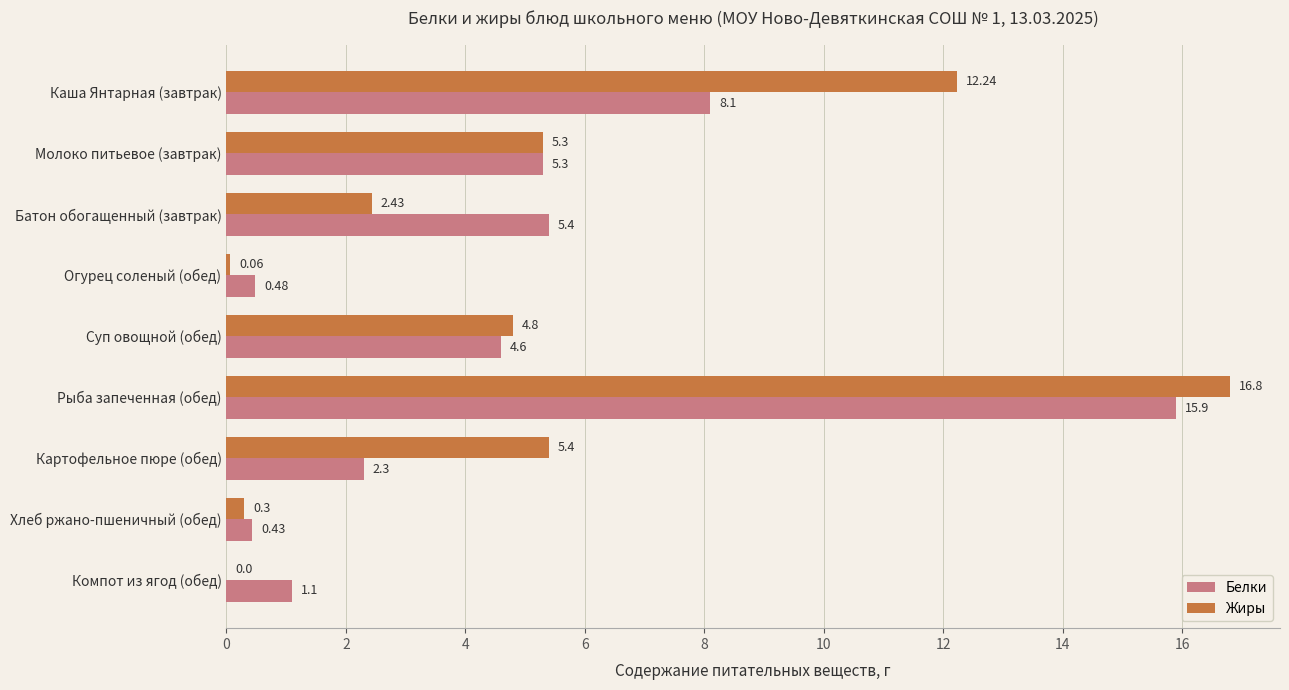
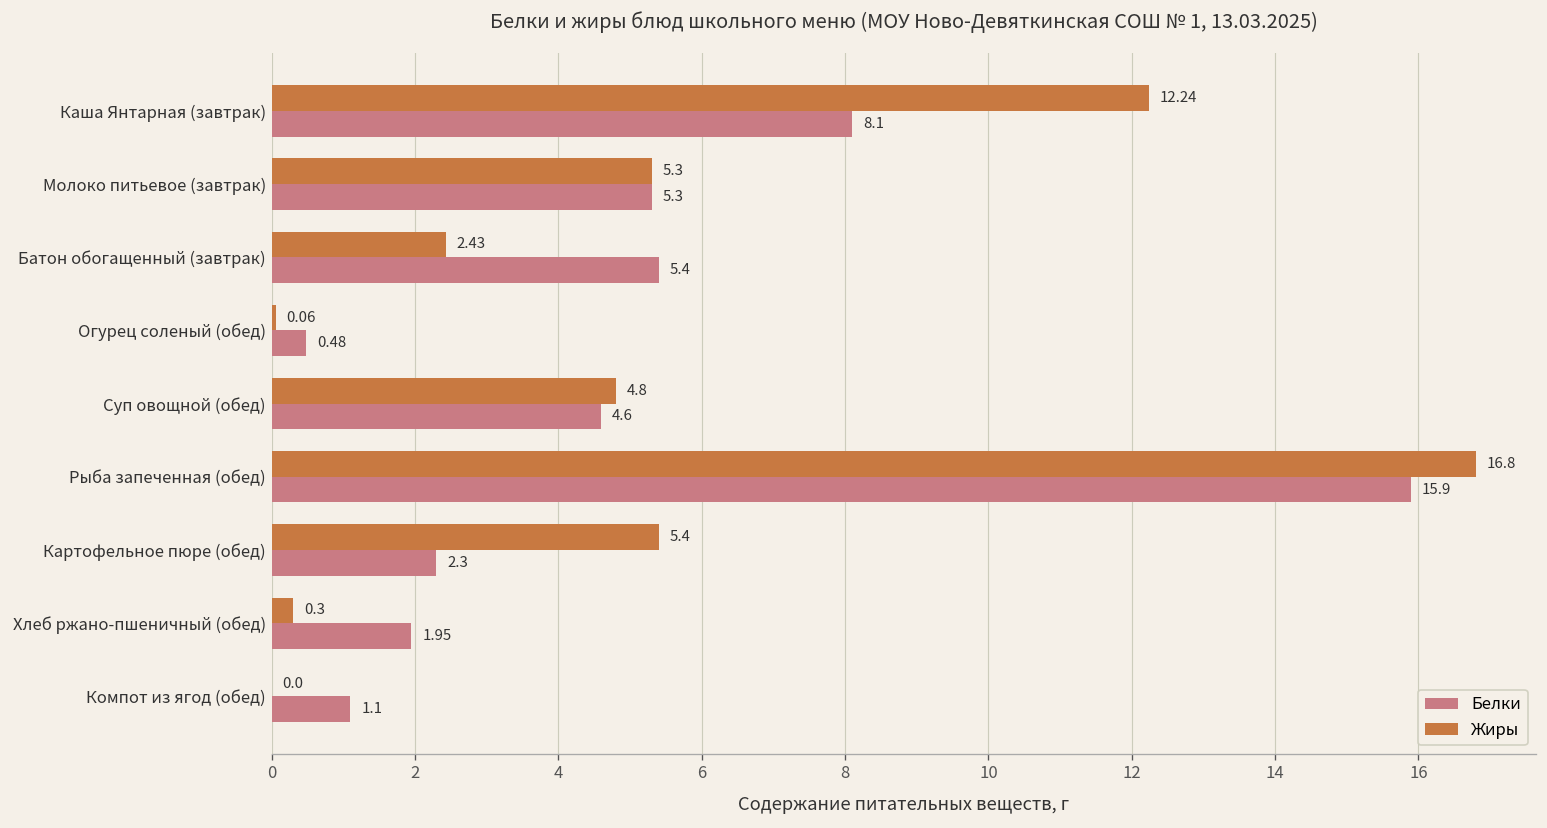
Белки, Хлеб ржано-пшеничный (обед): 0.43 -> 1.95
